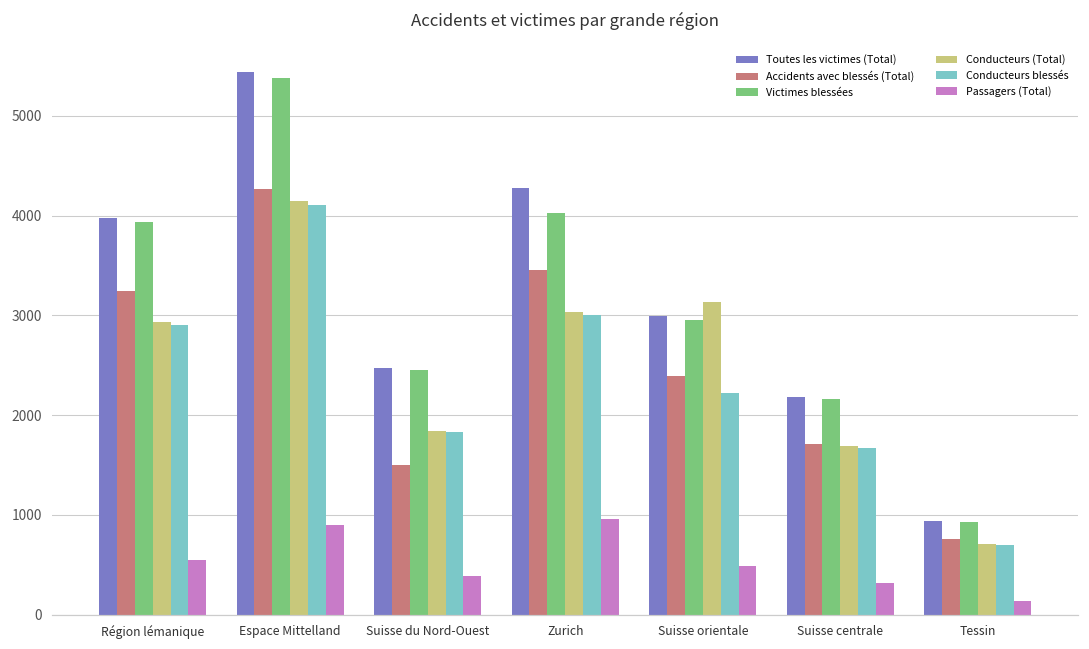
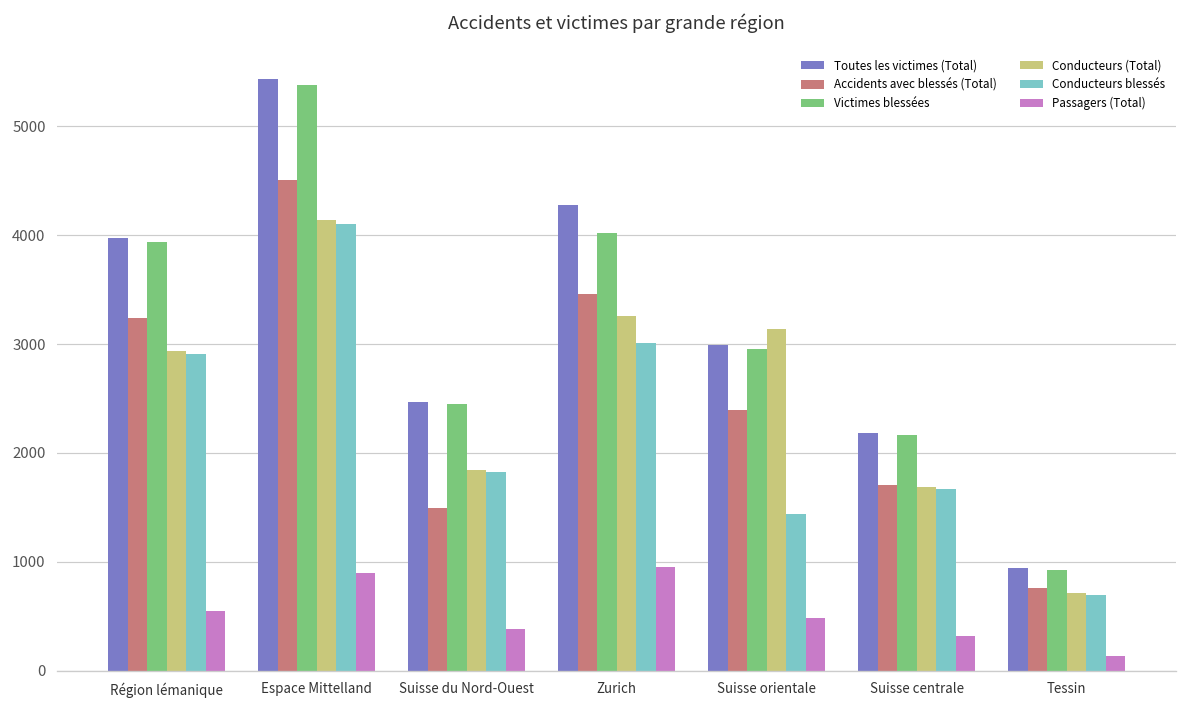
Accidents avec blessés (Total), Espace Mittelland: 4300 -> 4500
Conducteurs (Total), Zurich: 3000 -> 3300
Conducteurs blessés, Suisse orientale: 2200 -> 1400
